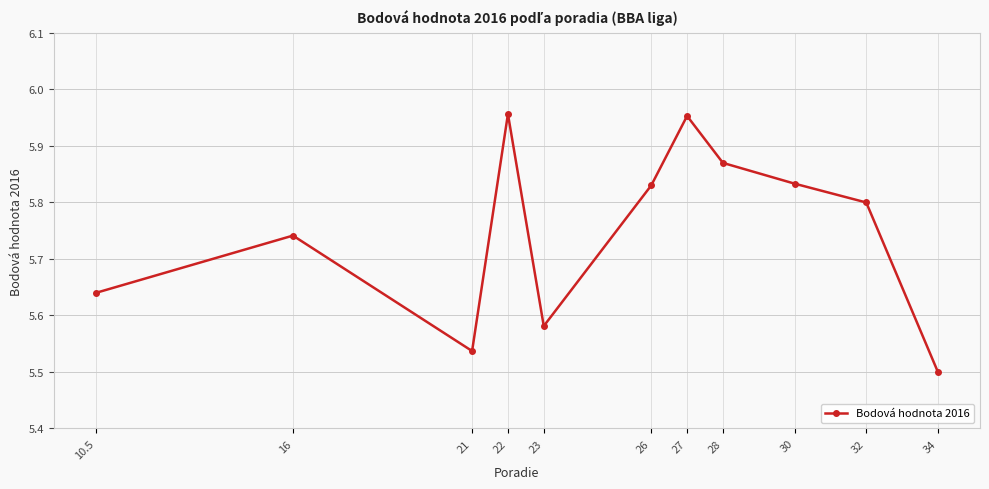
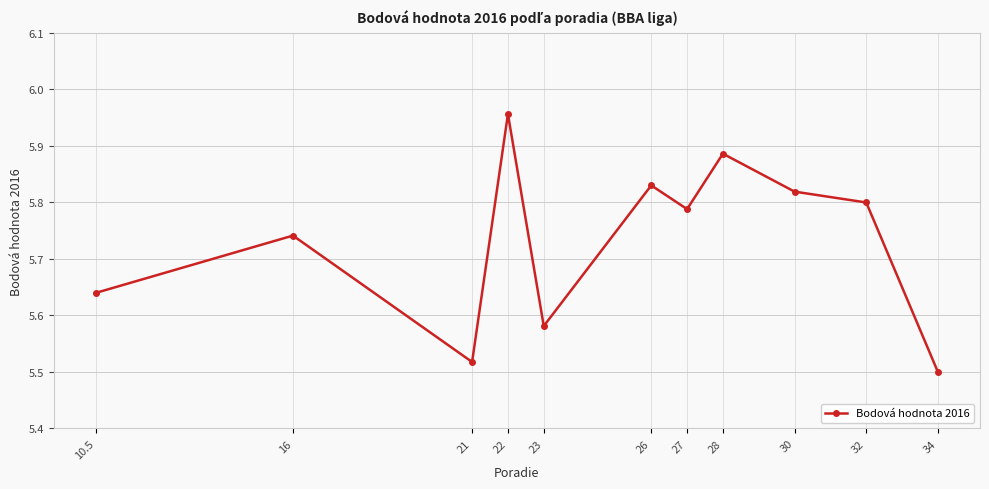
21: 5.54 -> 5.52
27: 5.95 -> 5.79
28: 5.87 -> 5.89
30: 5.83 -> 5.82
